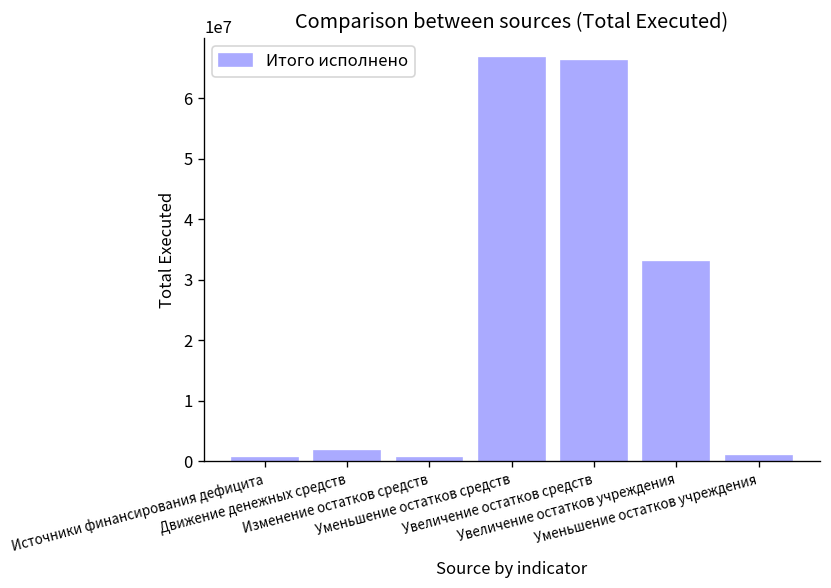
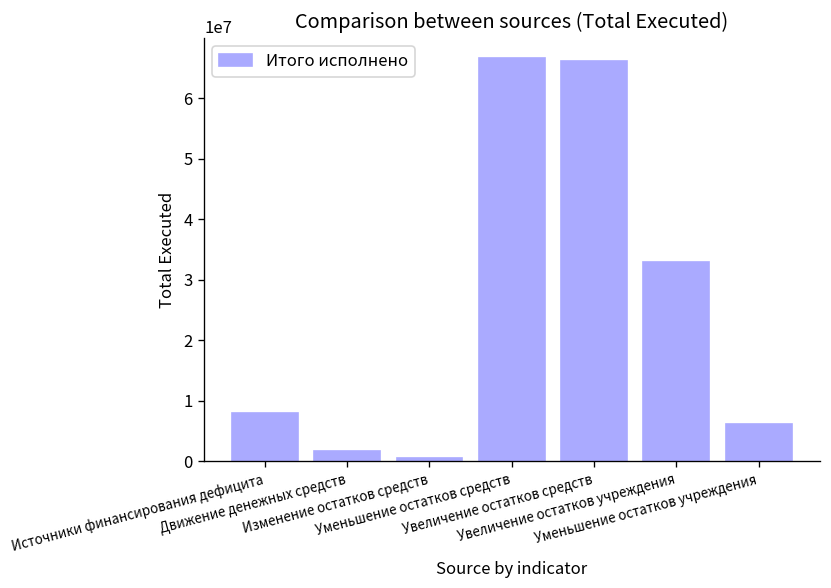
Источники финансирования дефицита: 1000000 -> 8000000
Уменьшение остатков учреждения: 1000000 -> 6000000
